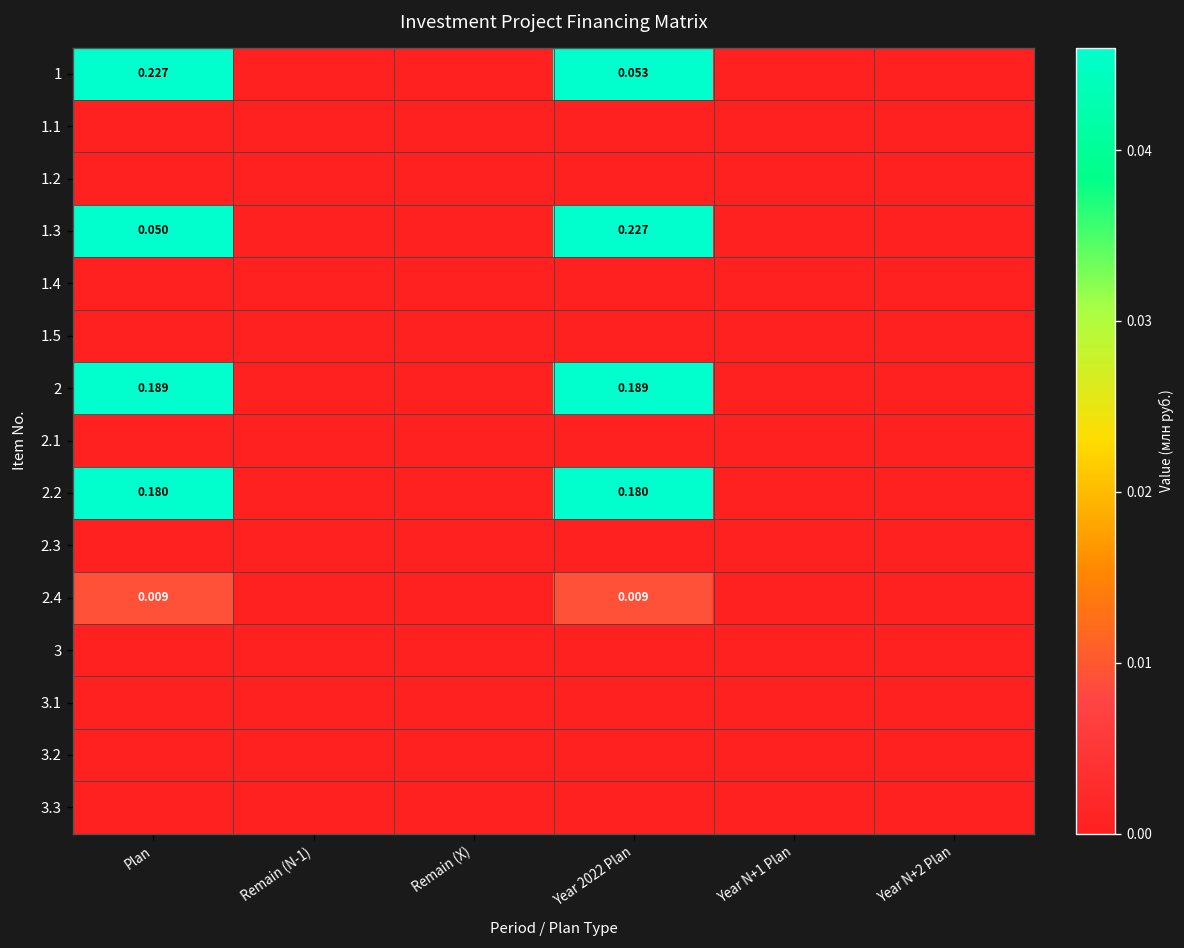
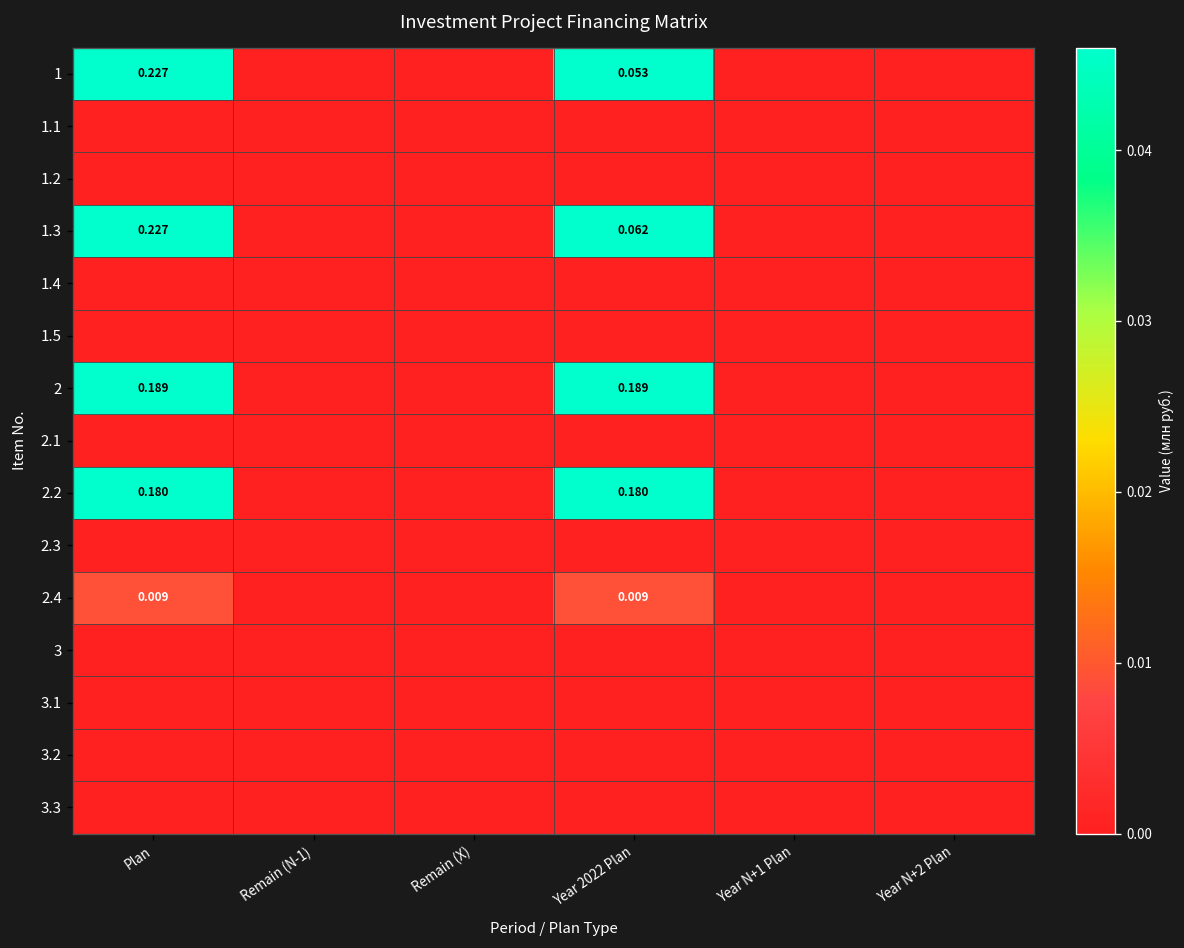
1.3, Plan: 0.050 -> 0.227
1.3, Year 2022 Plan: 0.227 -> 0.062
